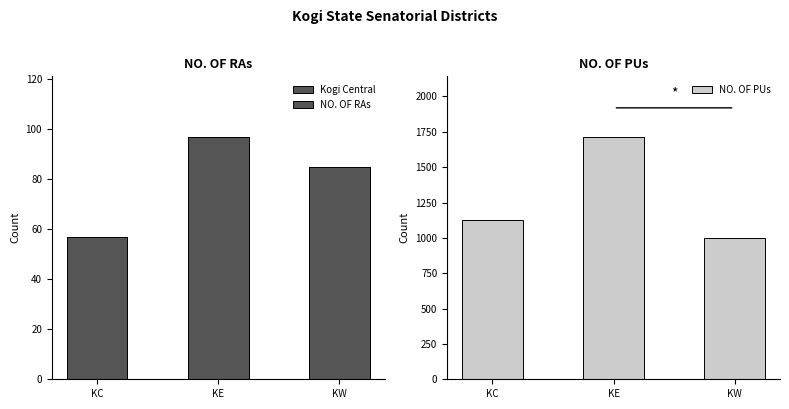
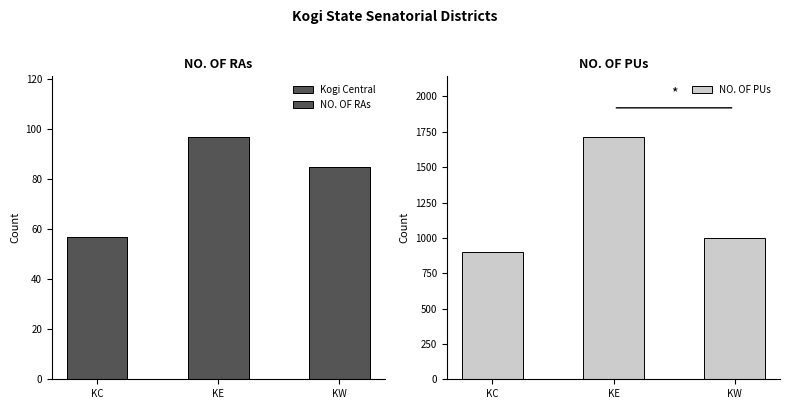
NO. OF PUs, KC: 1130 -> 900
